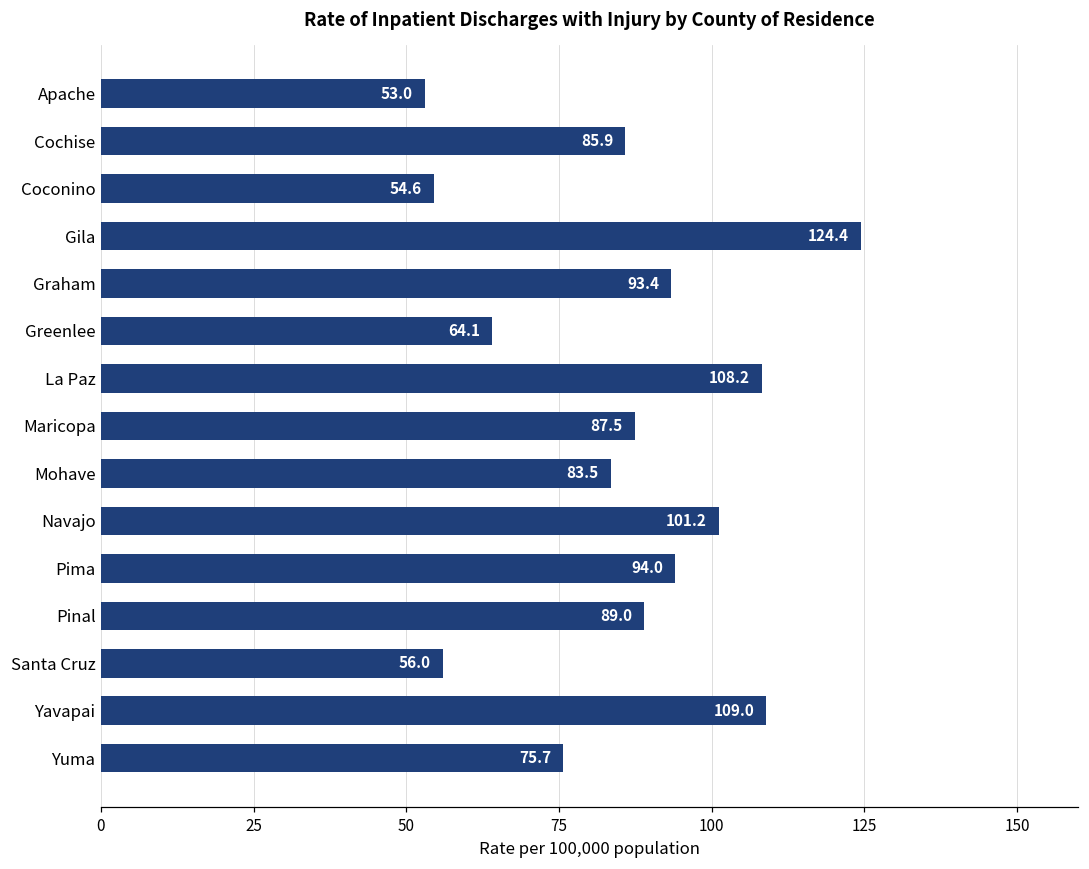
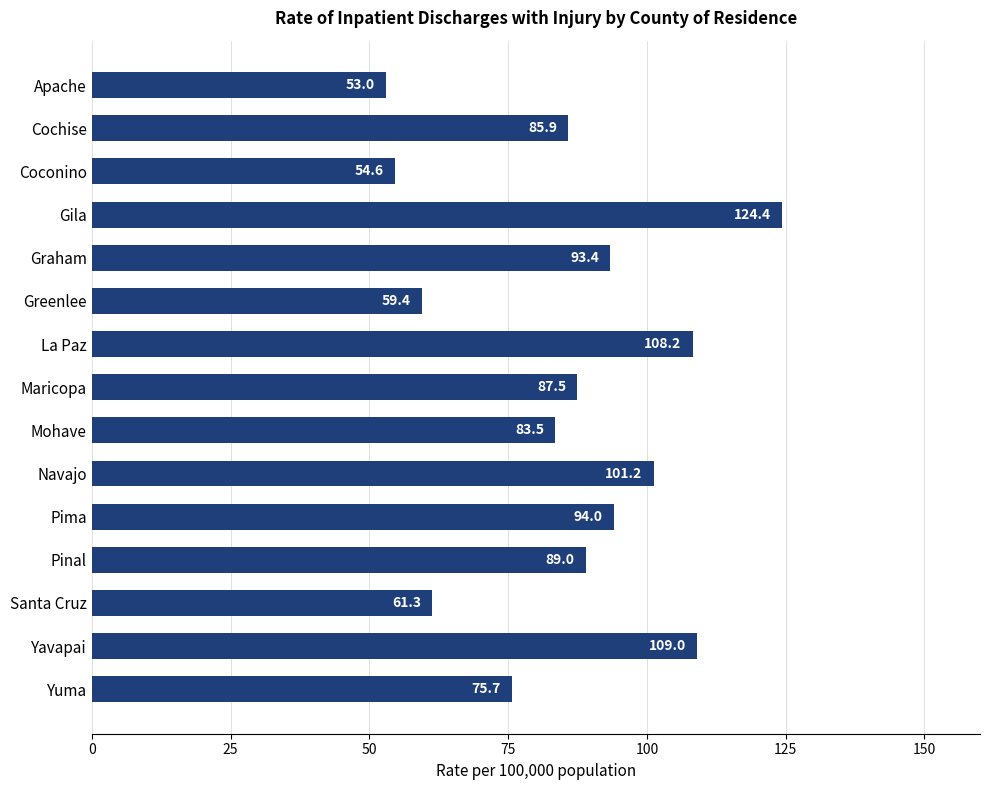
Greenlee: 64.1 -> 59.4
Santa Cruz: 56.0 -> 61.3
